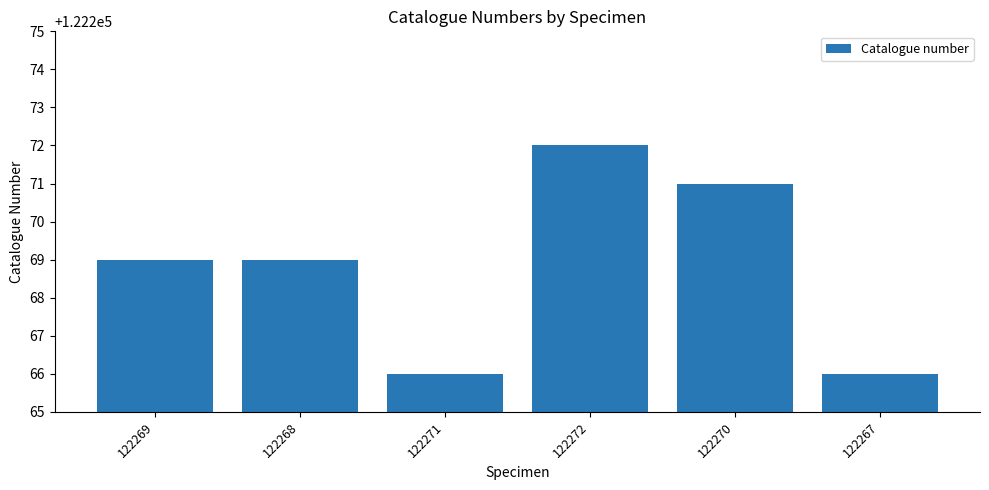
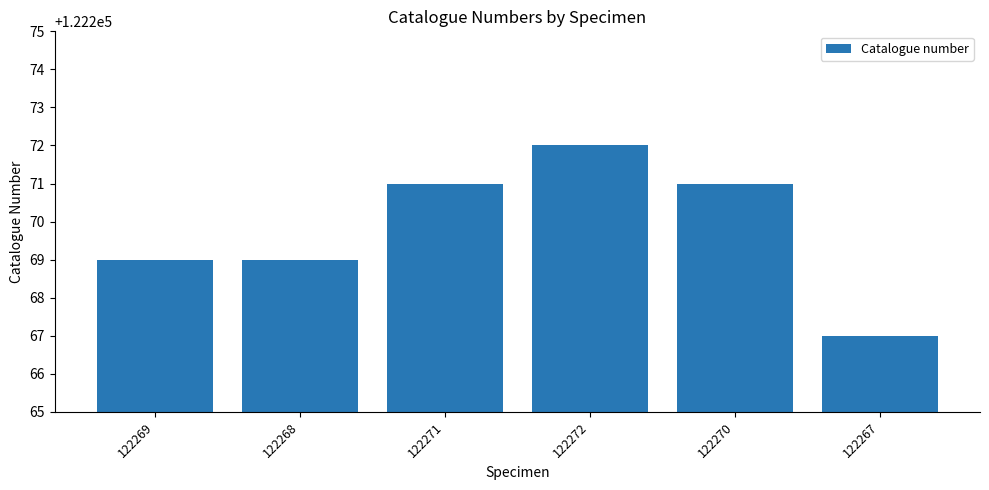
122271: 122266 -> 122271
122267: 122266 -> 122267
